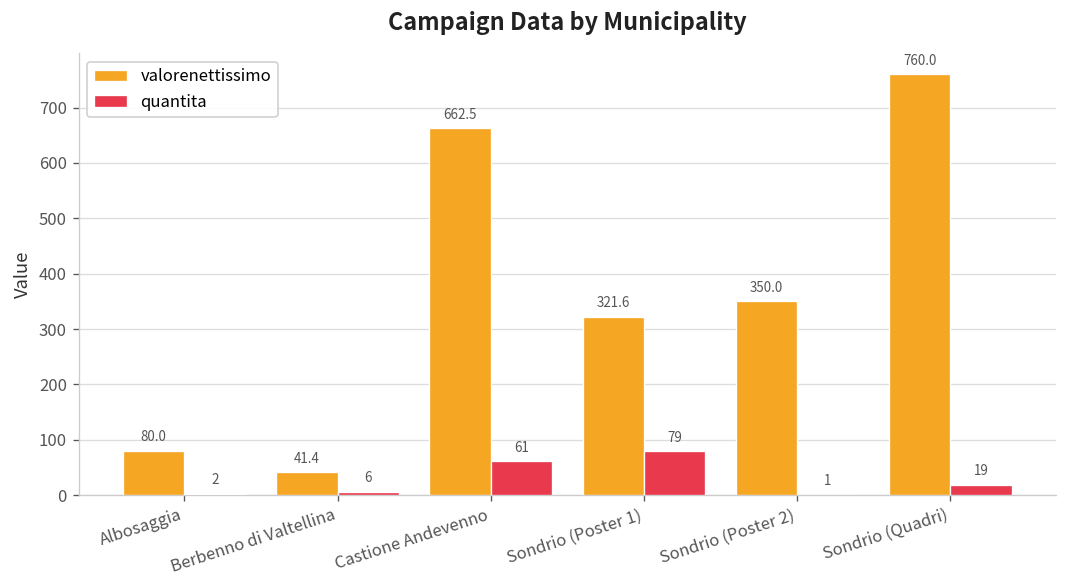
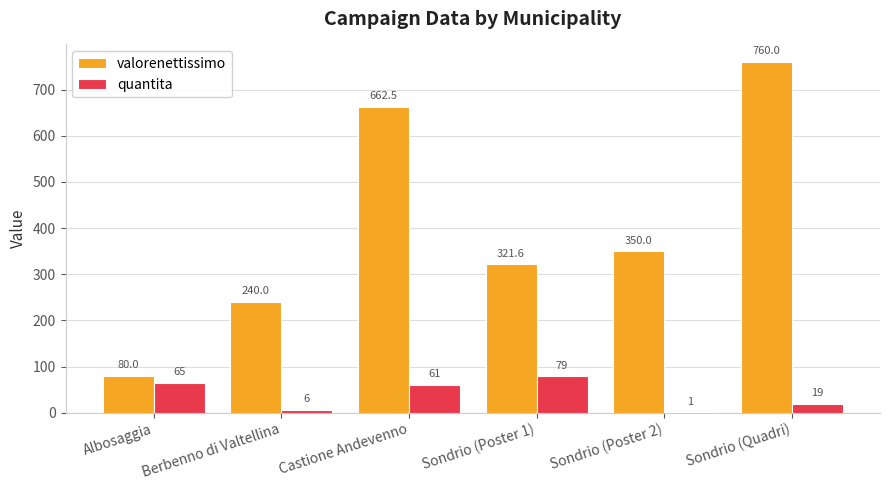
quantita, Albosaggia: 2 -> 65
valorenettissimo, Berbenno di Valtellina: 41.4 -> 240.0
